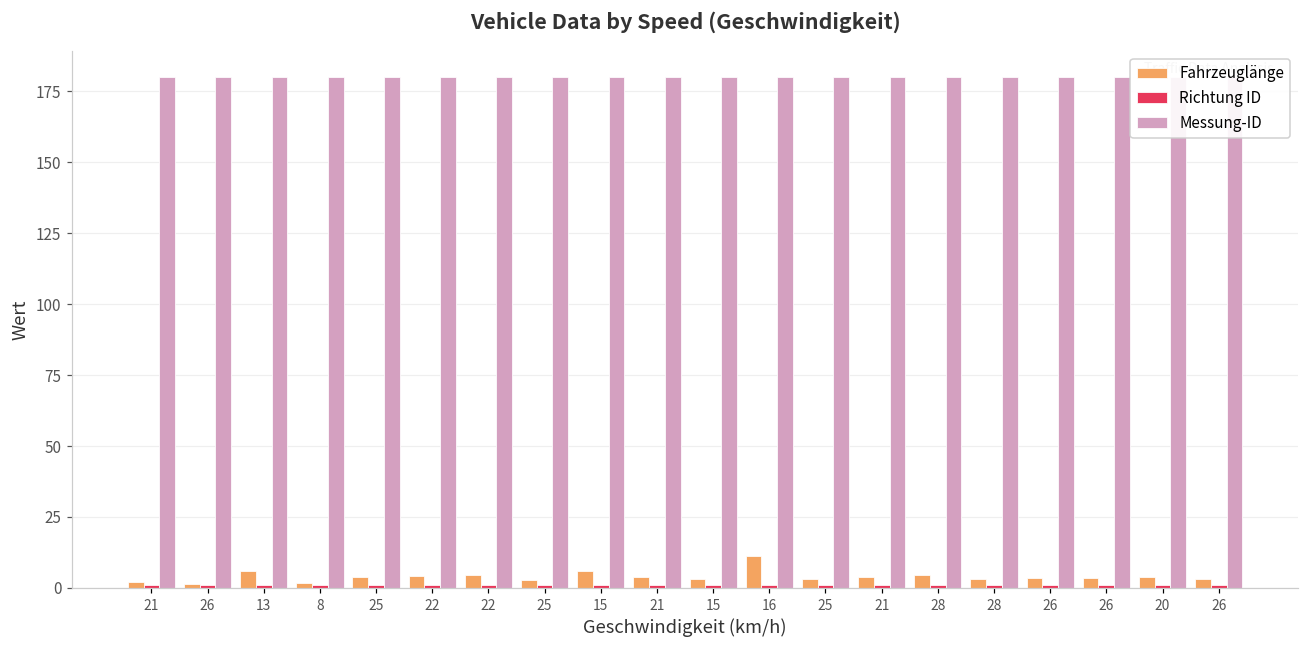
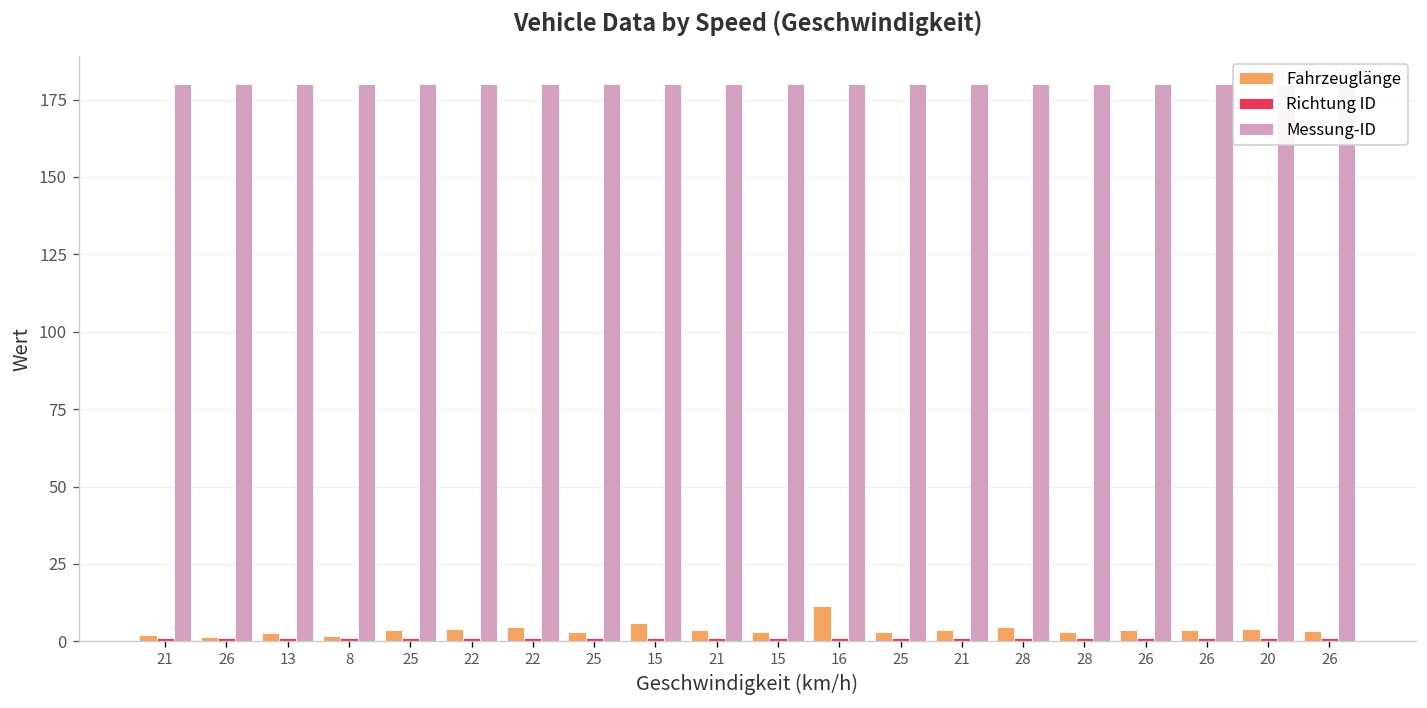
Fahrzeuglänge, 13: 6 -> 3
